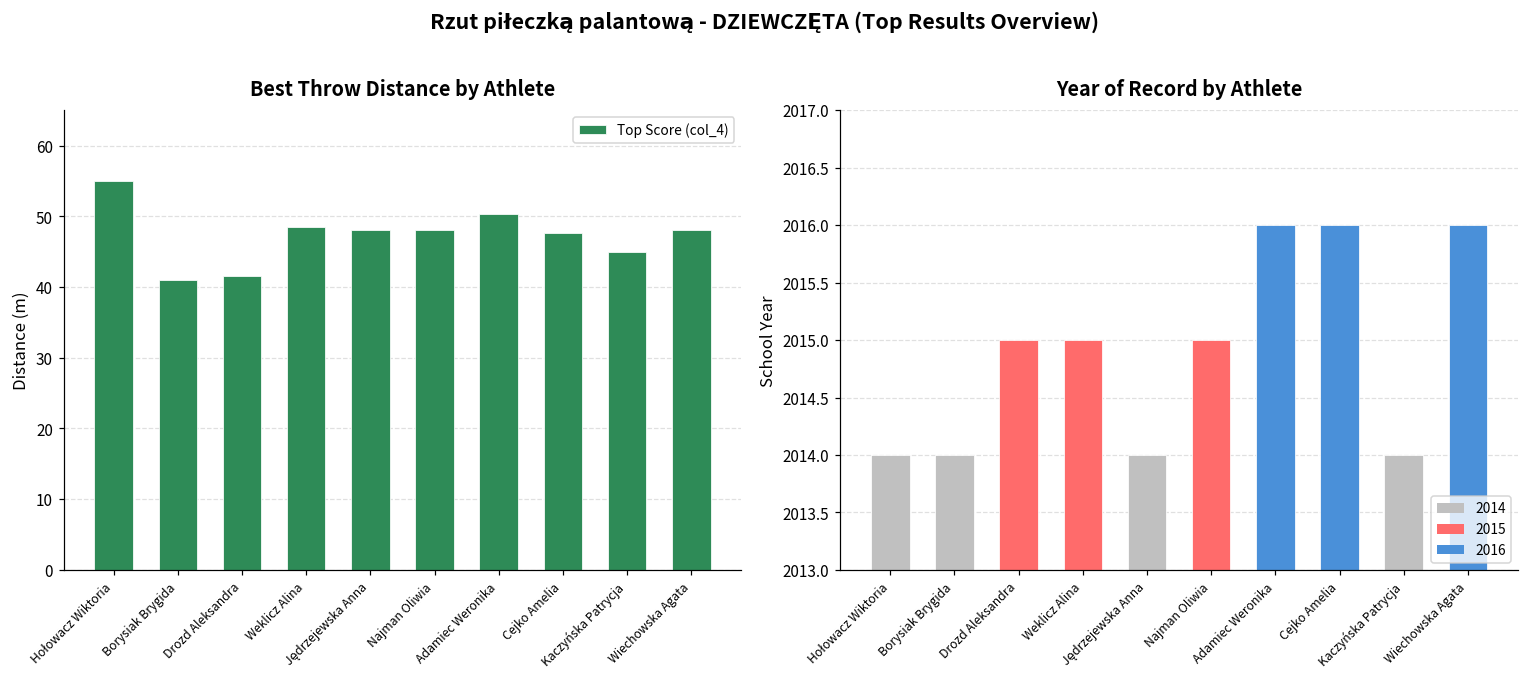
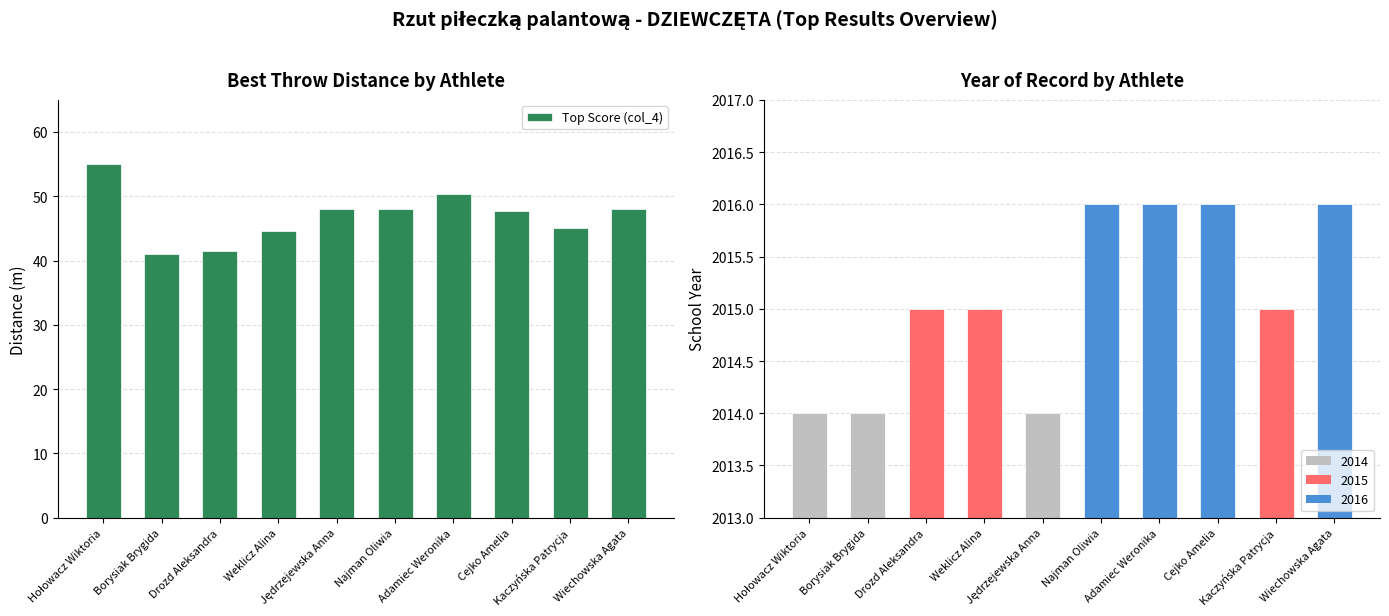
Best Throw Distance by Athlete, Weklicz Alina: 49 -> 45
Year of Record by Athlete, Najman Oliwia: 2015 -> 2016
Year of Record by Athlete, Kaczyńska Patrycja: 2014 -> 2015
